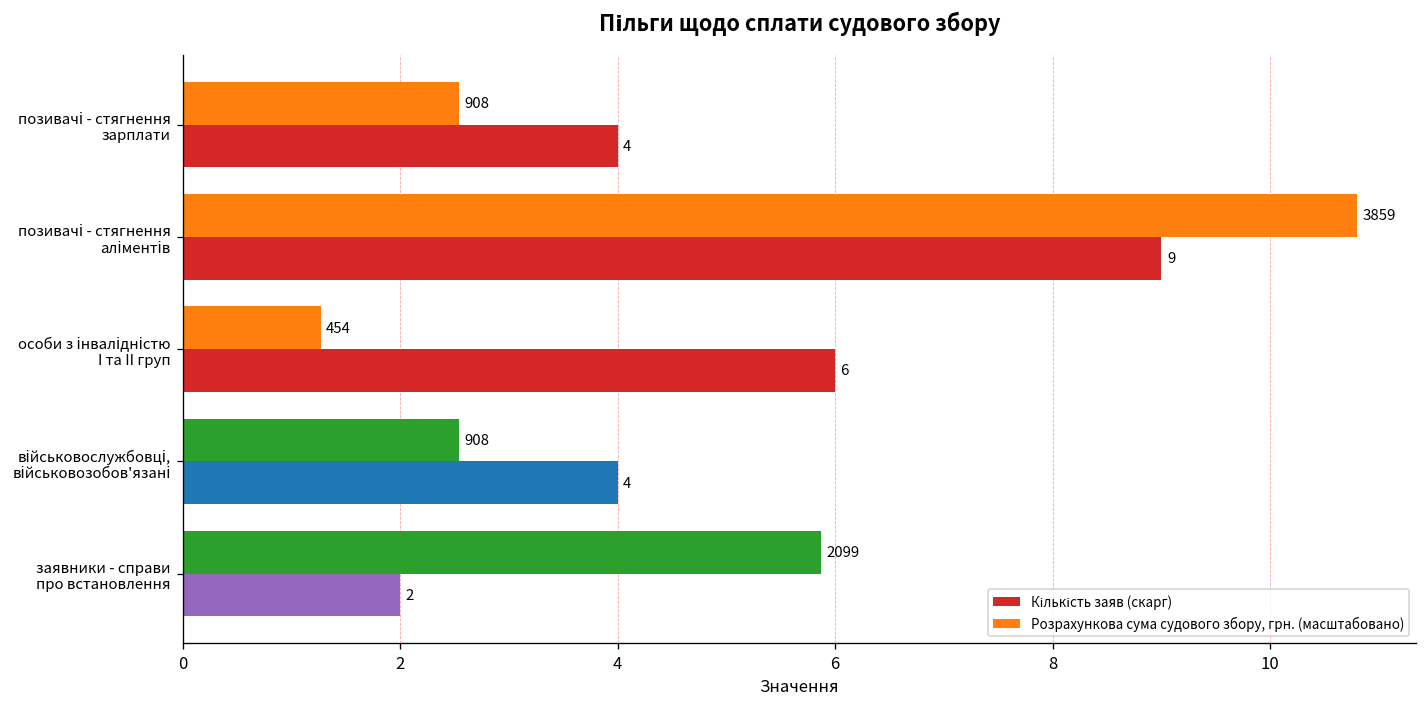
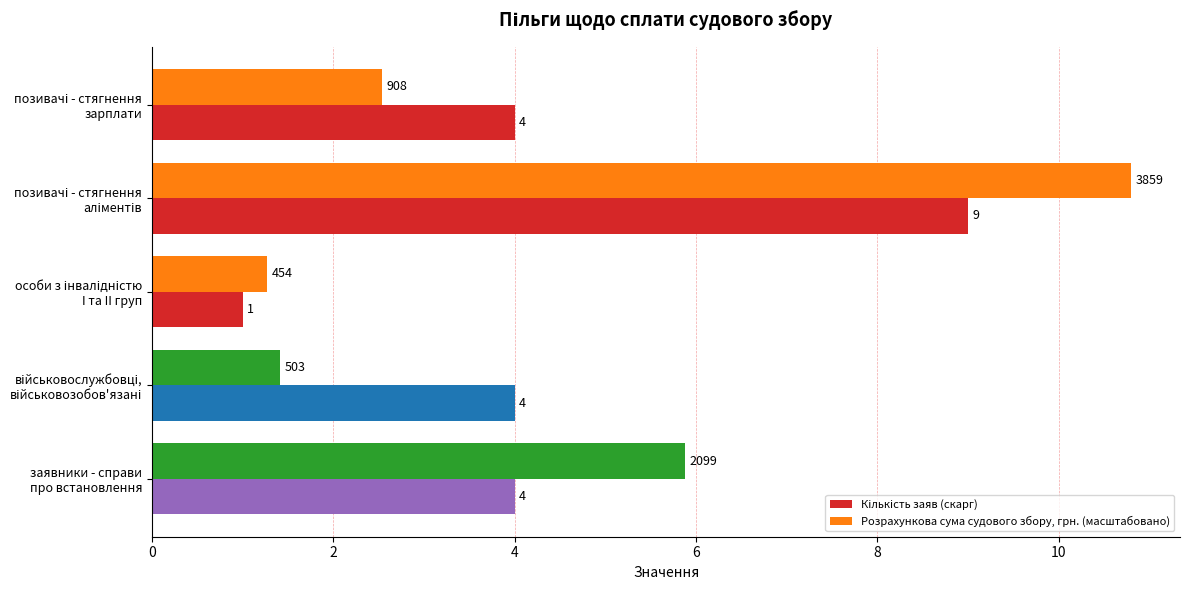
Кількість заяв (скарг), особи з інвалідністю I та II груп: 6 -> 1
Розрахункова сума судового збору, грн. (масштабовано), військовослужбовці, військовозобов'язані: 908 -> 503
Кількість заяв (скарг), заявники - справи про встановлення: 2 -> 4
